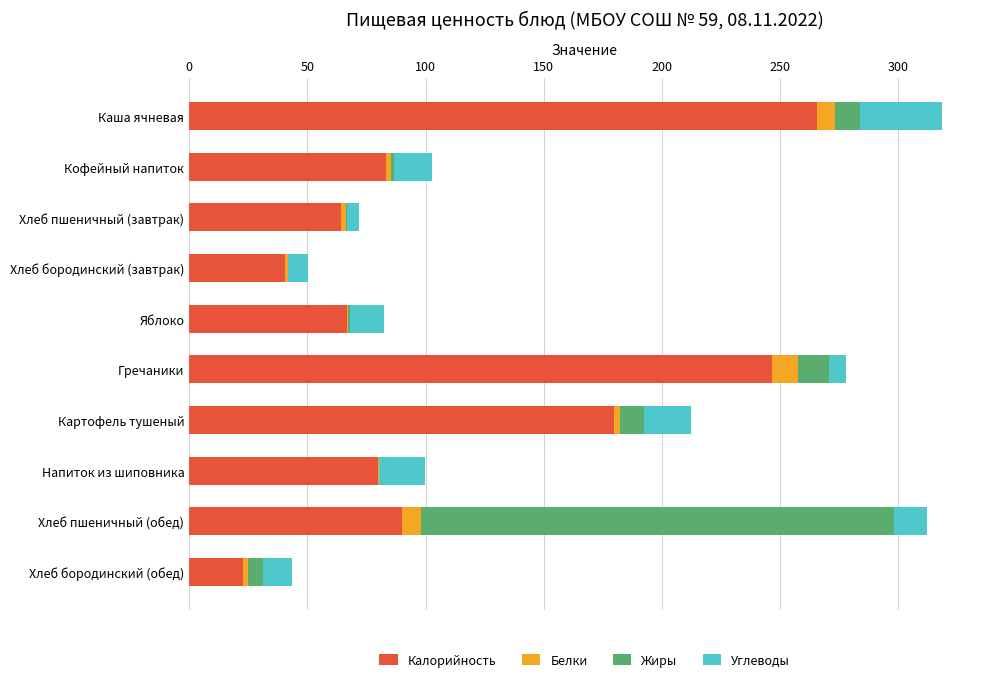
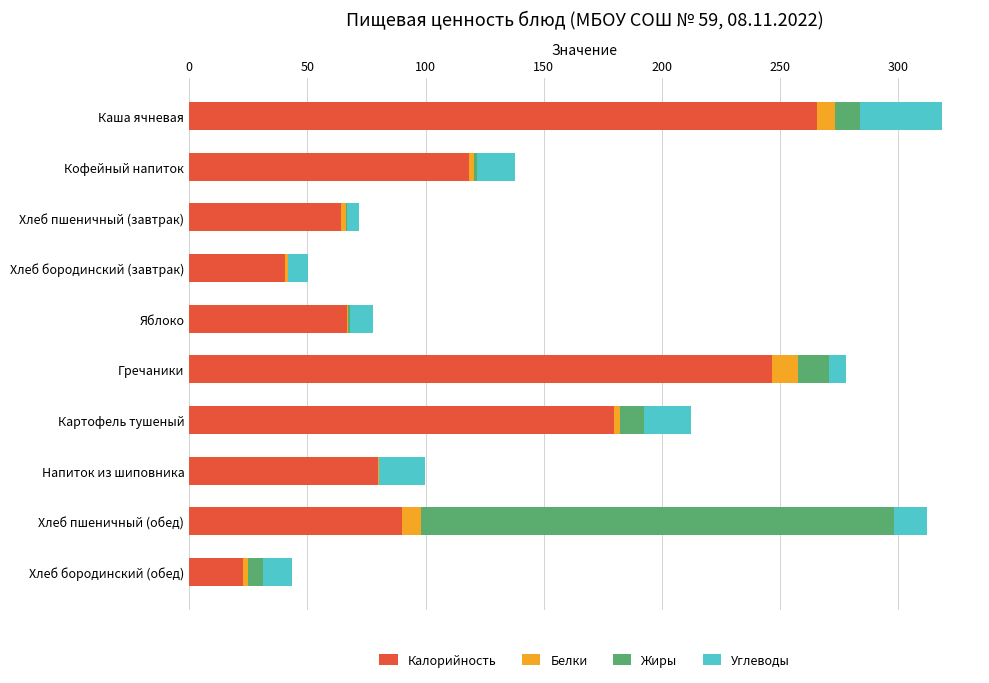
Калорийность, Кофейный напиток: 83 -> 118
Углеводы, Яблоко: 15 -> 10
